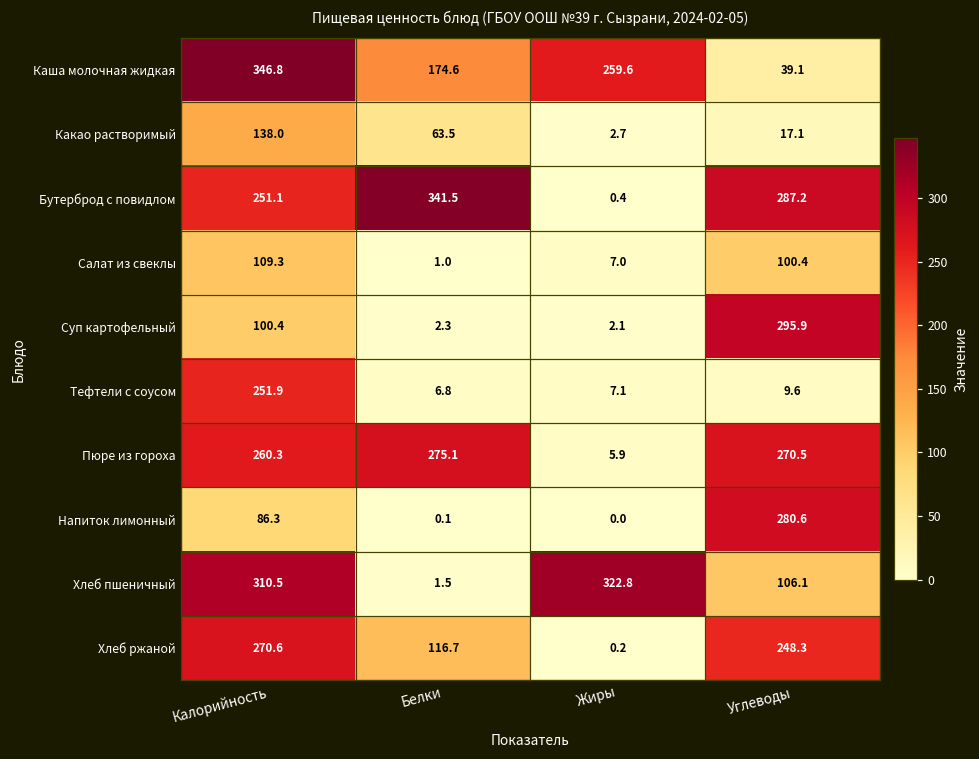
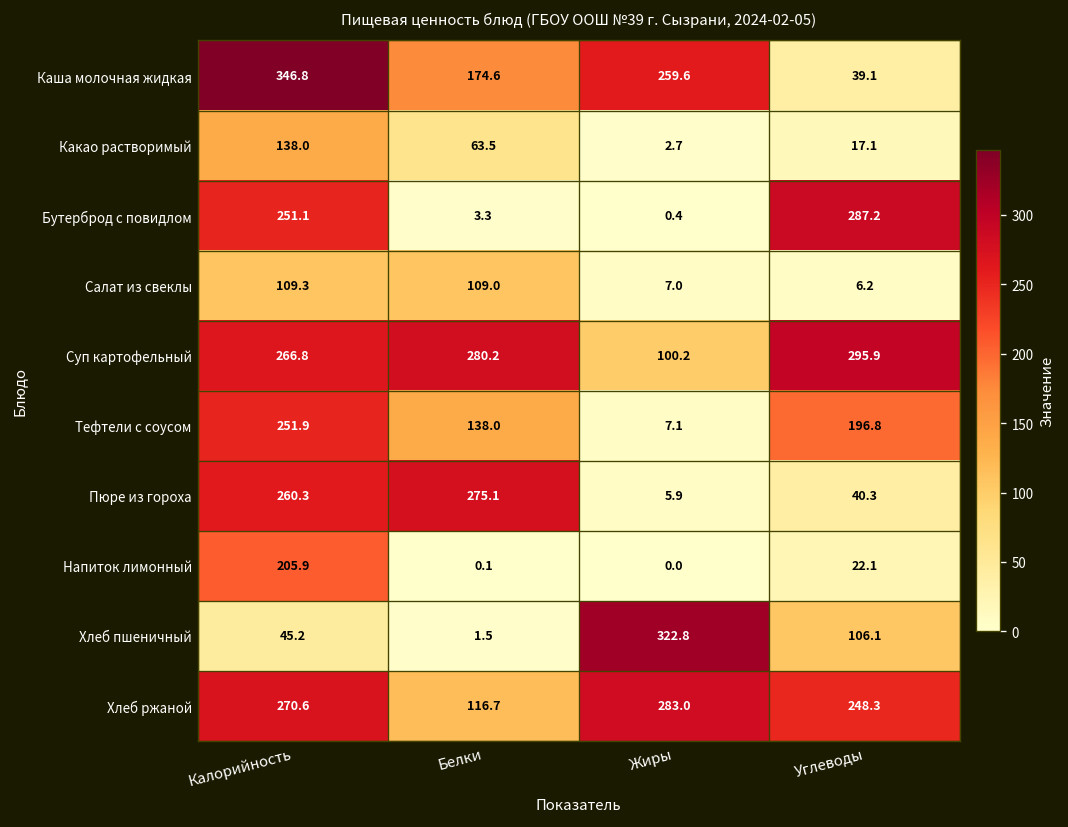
Бутерброд с повидлом, Белки: 341.5 -> 3.3
Салат из свеклы, Белки: 1.0 -> 109.0
Салат из свеклы, Углеводы: 100.4 -> 6.2
Суп картофельный, Калорийность: 100.4 -> 266.8
Суп картофельный, Белки: 2.3 -> 280.2
Суп картофельный, Жиры: 2.1 -> 100.2
Тефтели с соусом, Белки: 6.8 -> 138.0
Тефтели с соусом, Углеводы: 9.6 -> 196.8
Пюре из гороха, Углеводы: 270.5 -> 40.3
Напиток лимонный, Калорийность: 86.3 -> 205.9
Напиток лимонный, Углеводы: 280.6 -> 22.1
Хлеб пшеничный, Калорийность: 310.5 -> 45.2
Хлеб ржаной, Жиры: 0.2 -> 283.0
